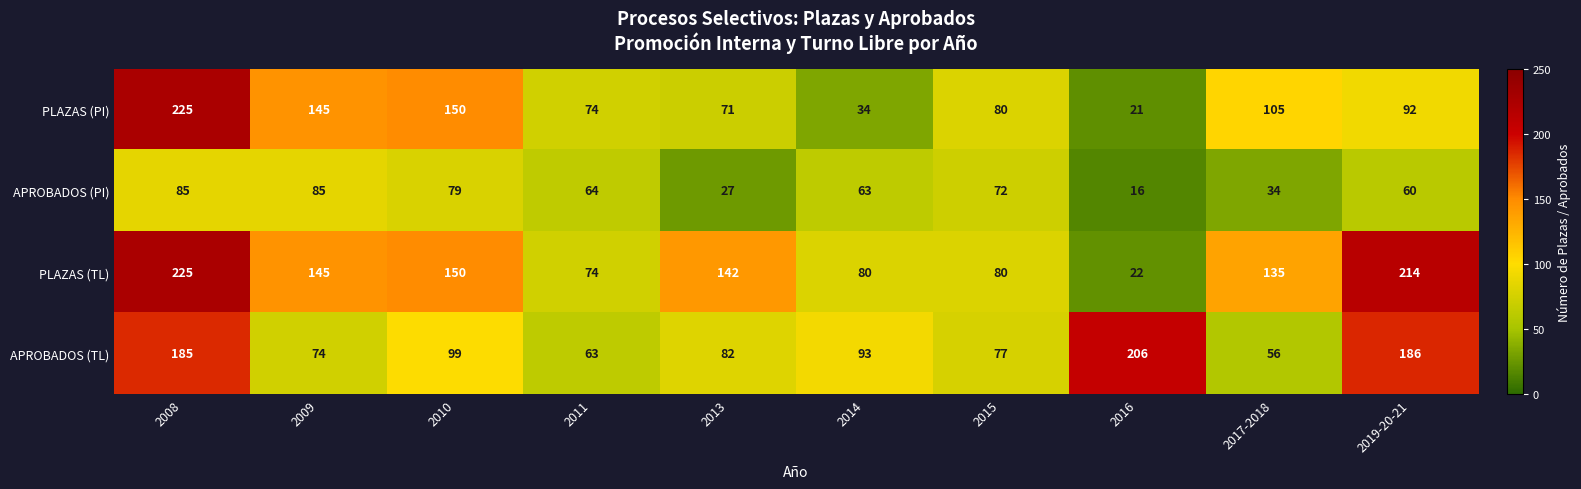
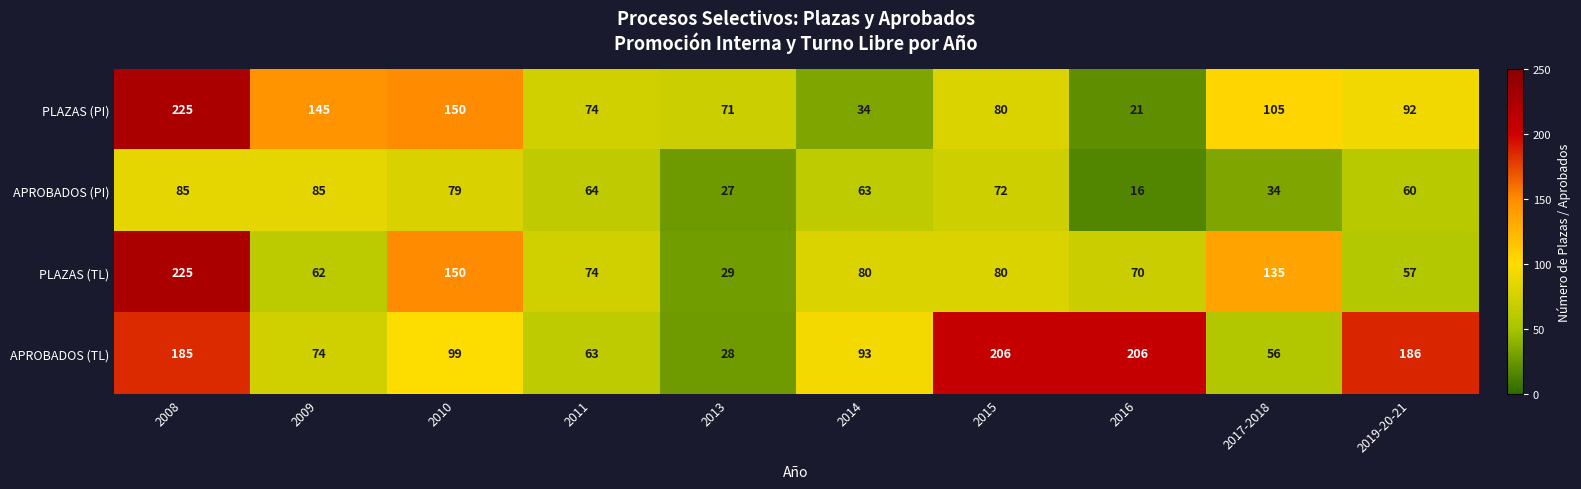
PLAZAS (TL), 2009: 145 -> 62
PLAZAS (TL), 2013: 142 -> 29
PLAZAS (TL), 2016: 22 -> 70
PLAZAS (TL), 2019-20-21: 214 -> 57
APROBADOS (TL), 2013: 82 -> 28
APROBADOS (TL), 2015: 77 -> 206
